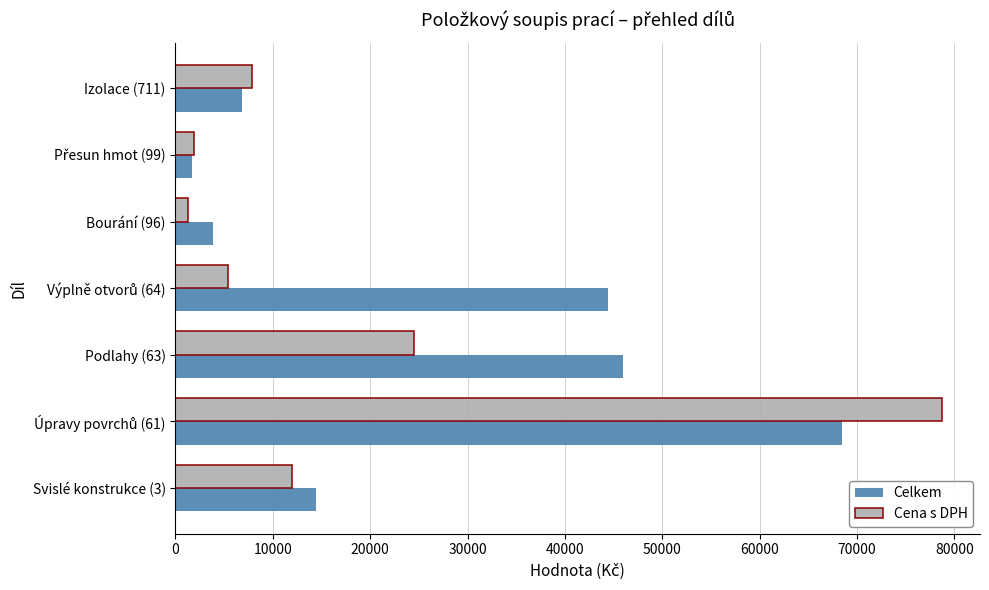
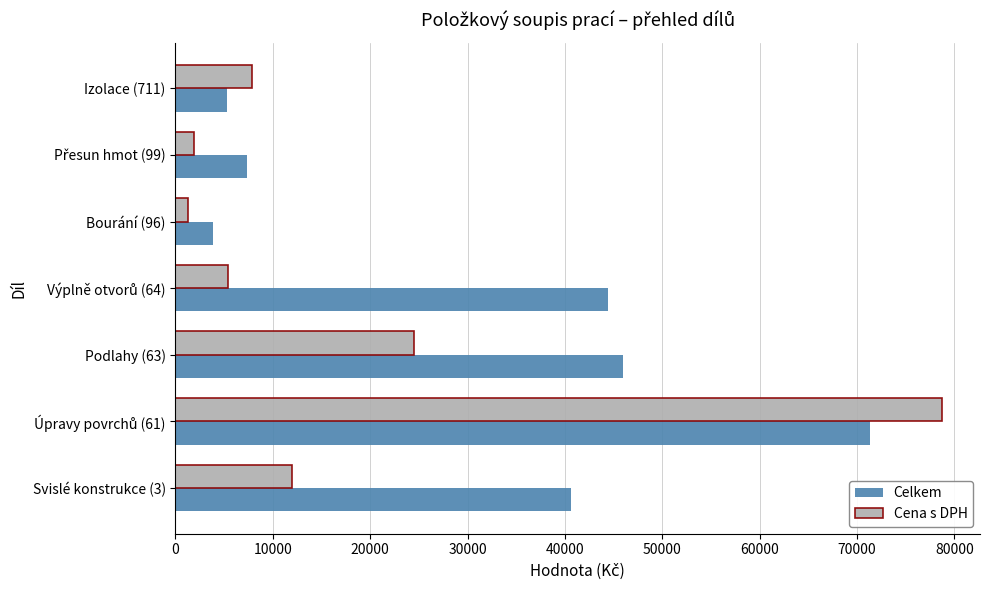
Celkem, Izolace (711): 7000 -> 5000
Celkem, Přesun hmot (99): 2000 -> 7000
Celkem, Úpravy povrchů (61): 68000 -> 71000
Celkem, Svislé konstrukce (3): 14000 -> 41000
